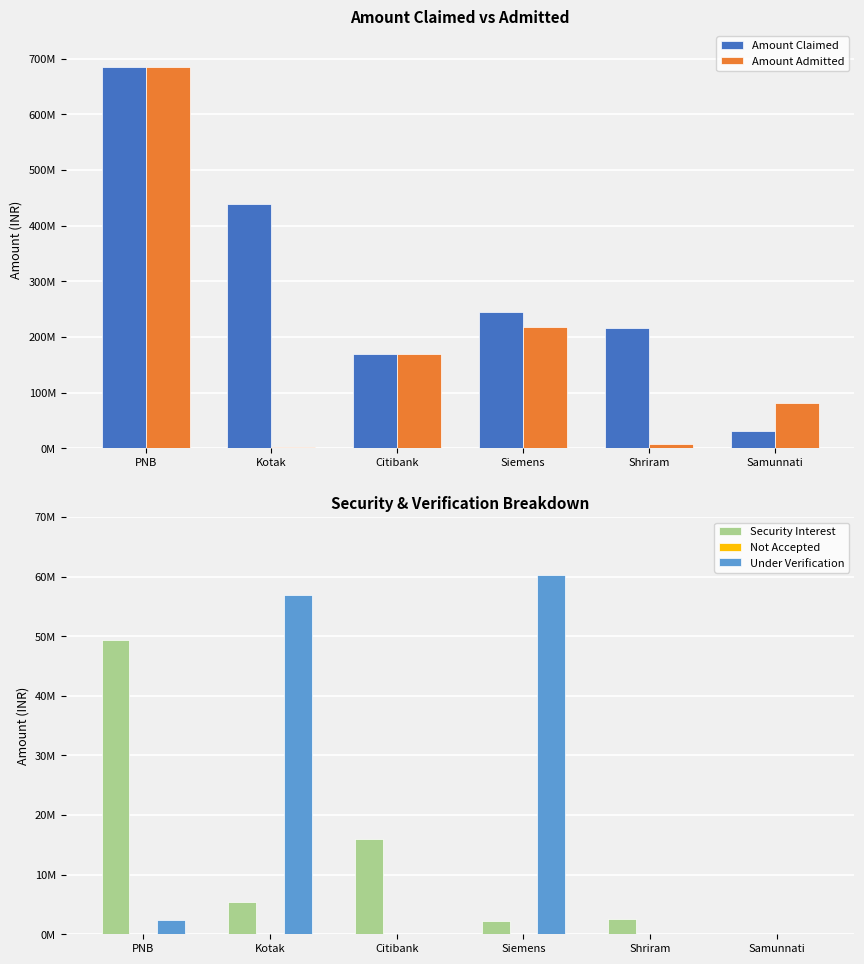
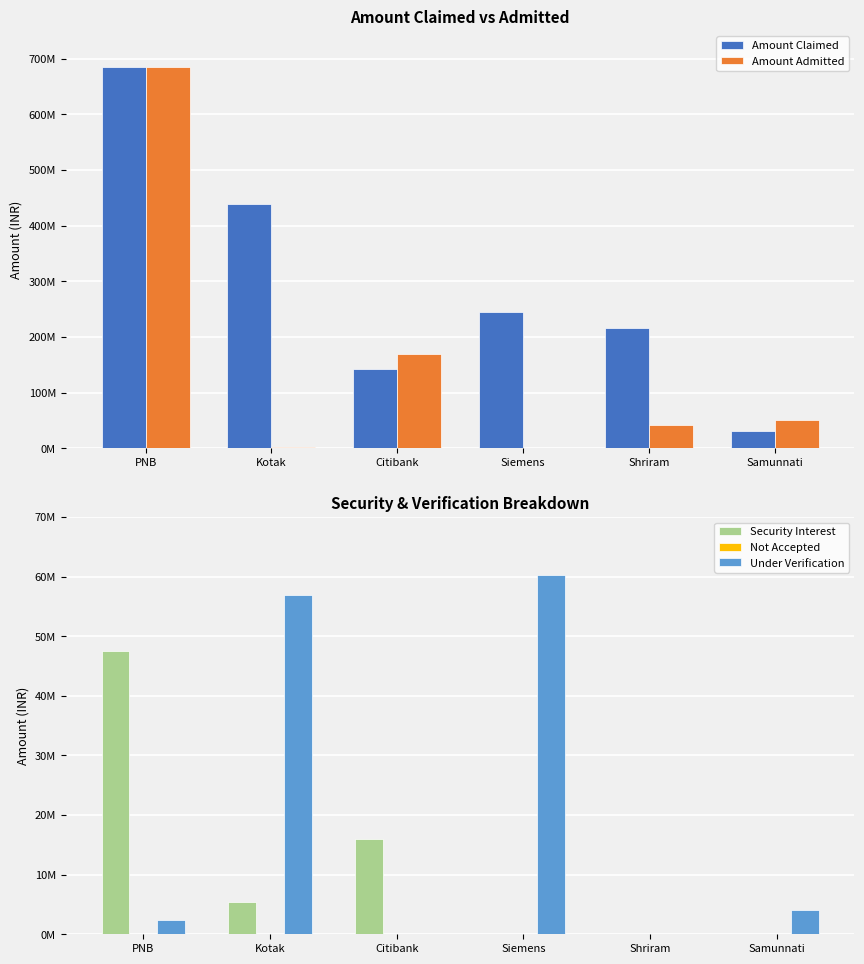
Amount Claimed vs Admitted, Amount Claimed, Citibank: 170000000 -> 140000000
Amount Claimed vs Admitted, Amount Admitted, Siemens: 220000000 -> 0
Amount Claimed vs Admitted, Amount Admitted, Shriram: 10000000 -> 40000000
Amount Claimed vs Admitted, Amount Admitted, Samunnati: 80000000 -> 50000000
Security & Verification Breakdown, Security Interest, PNB: 49000000 -> 48000000
Security & Verification Breakdown, Security Interest, Siemens: 2000000 -> 0
Security & Verification Breakdown, Security Interest, Shriram: 3000000 -> 0
Security & Verification Breakdown, Under Verification, Samunnati: 0 -> 4000000
